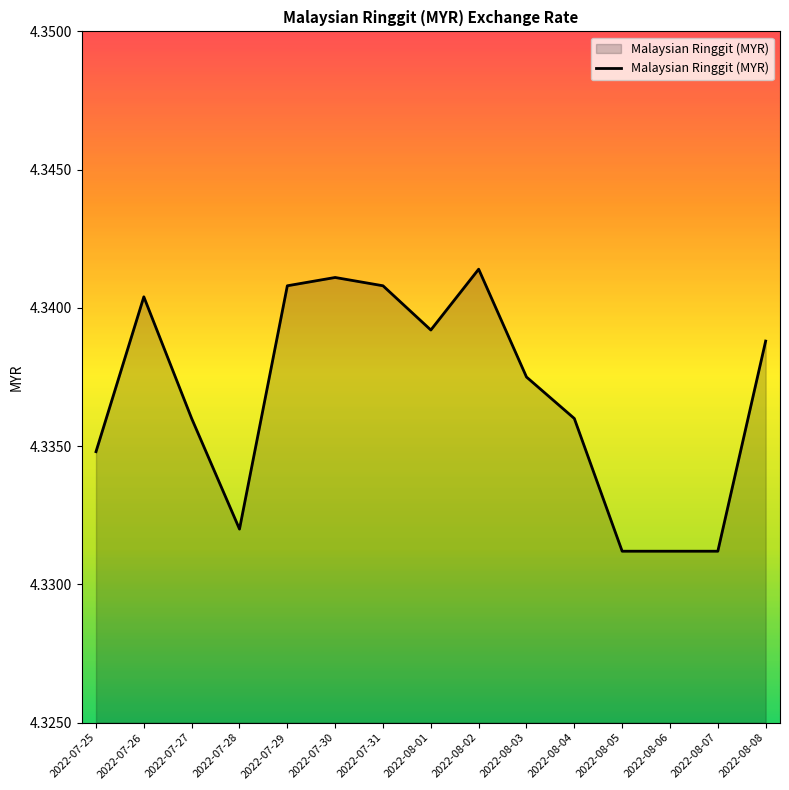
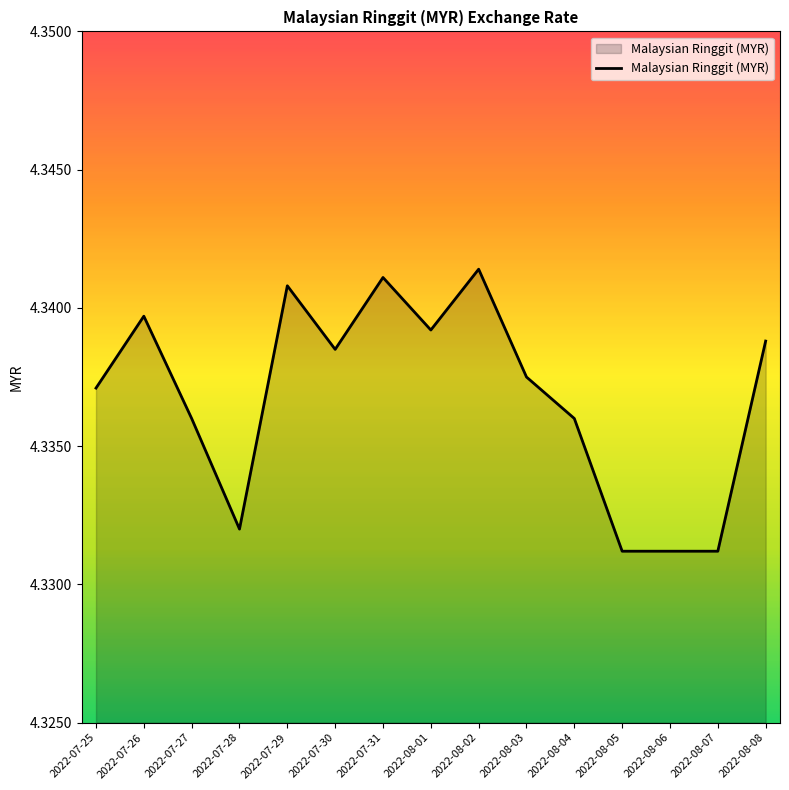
2022-07-25: 4.3348 -> 4.3371
2022-07-26: 4.3404 -> 4.3397
2022-07-30: 4.3411 -> 4.3385
2022-07-31: 4.3408 -> 4.3411
